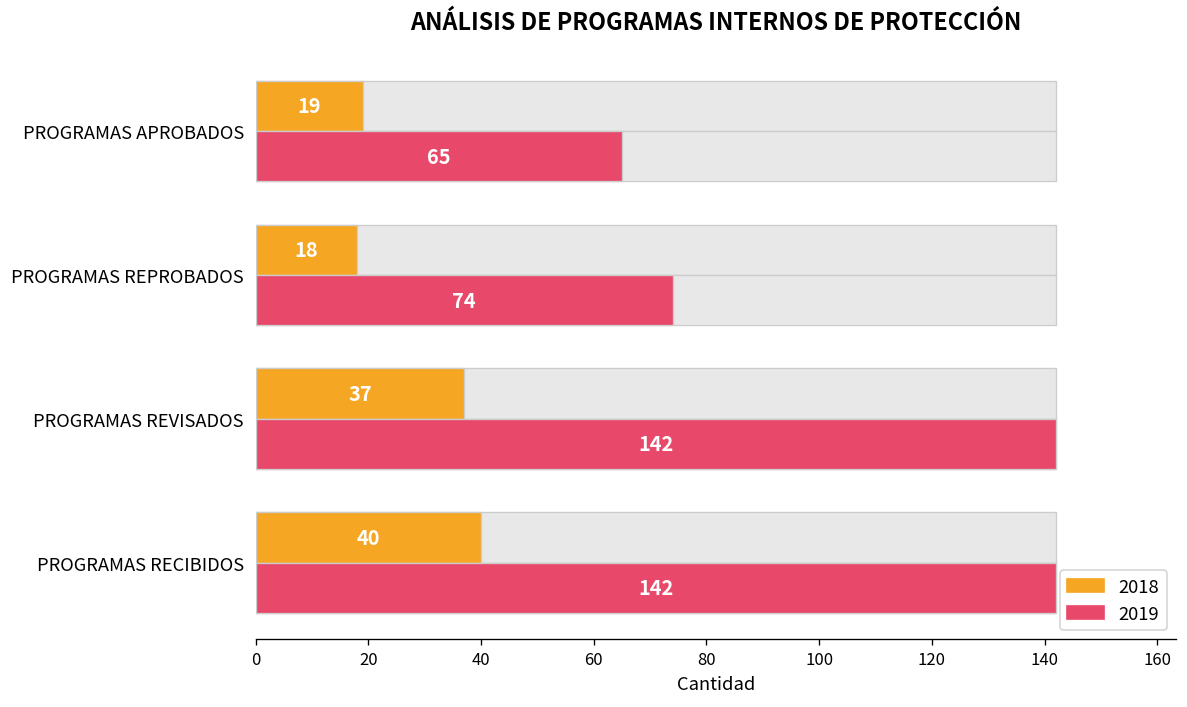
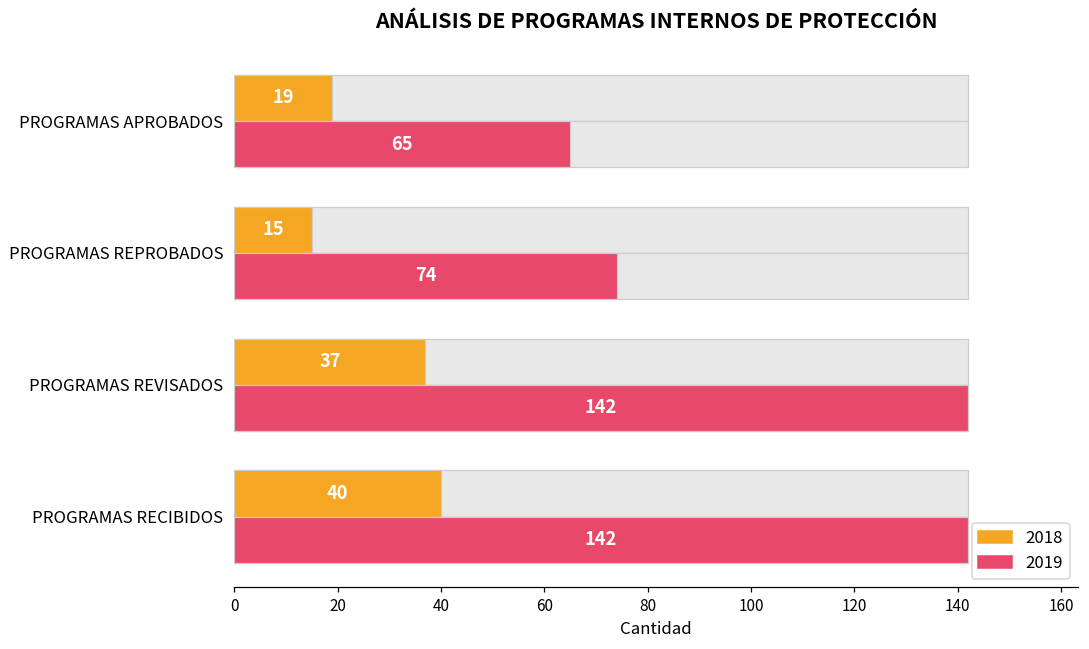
2018, PROGRAMAS REPROBADOS: 18 -> 15
